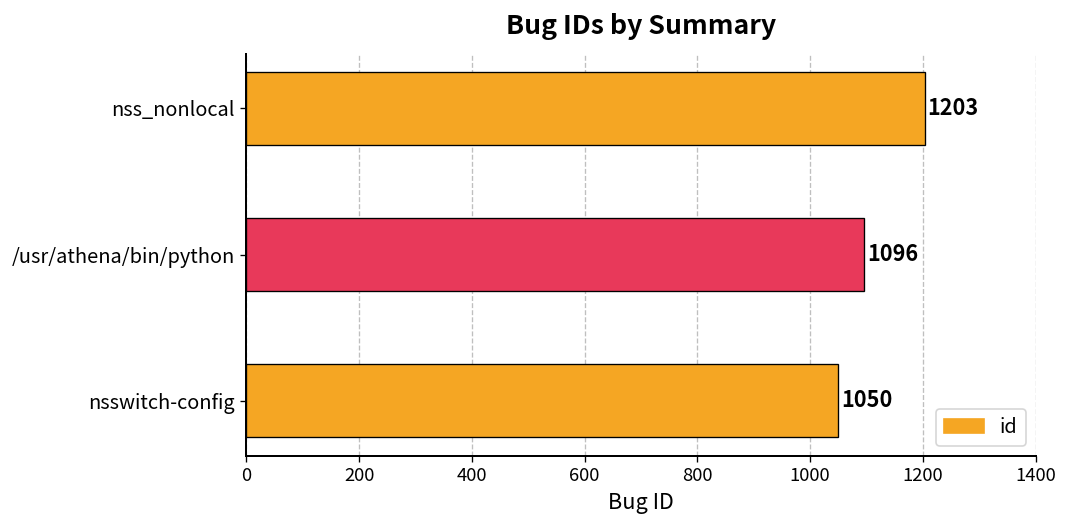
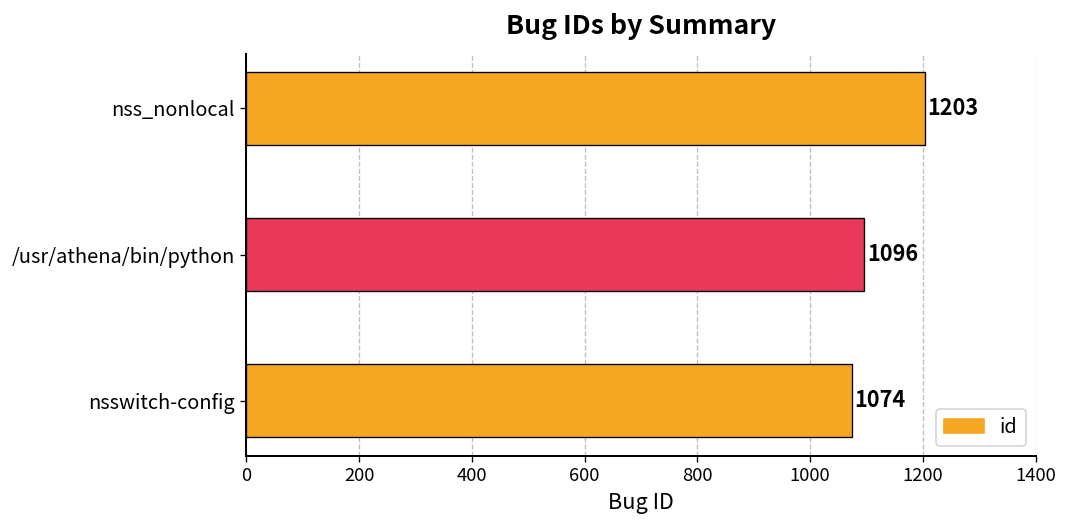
nsswitch-config: 1050 -> 1074
